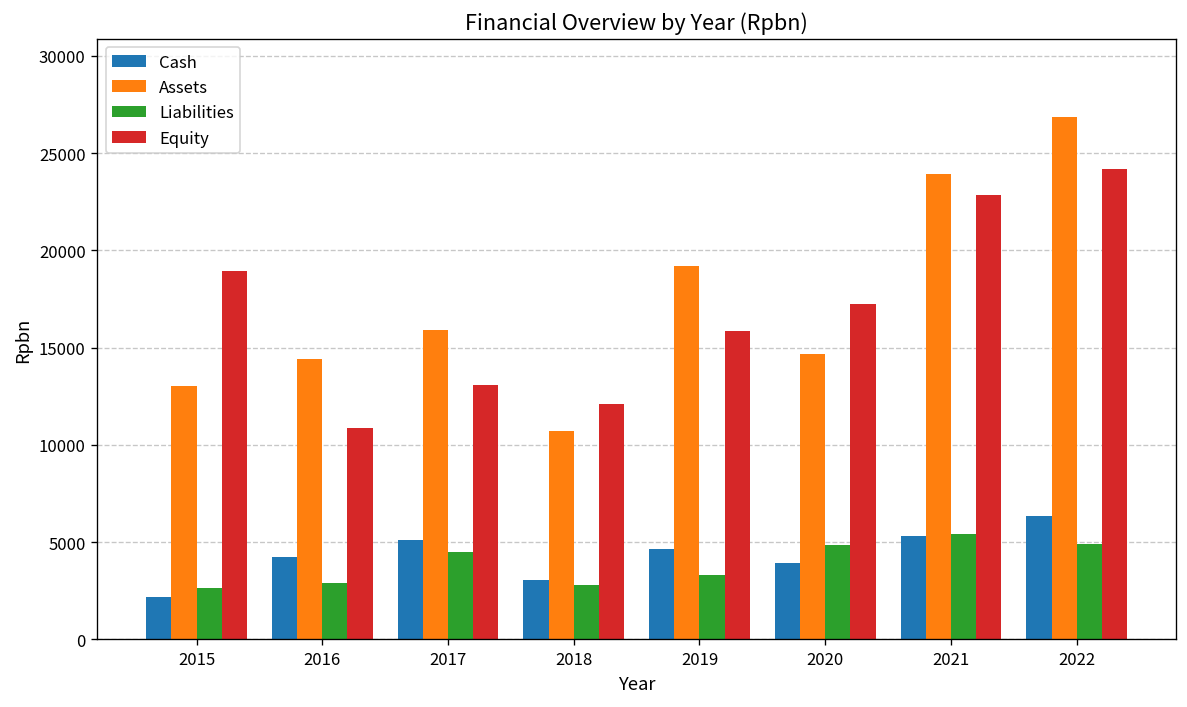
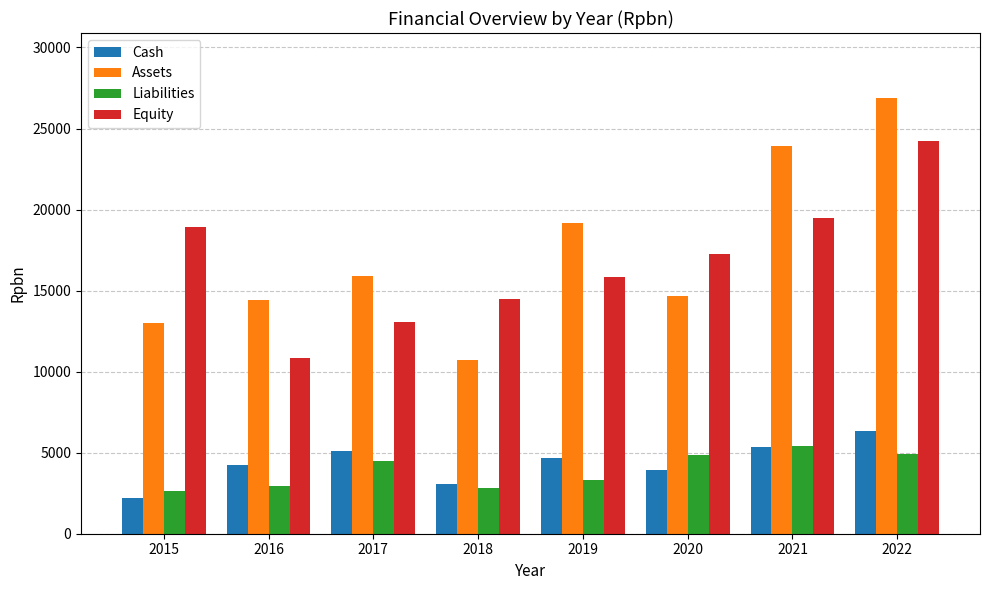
Equity, 2018: 12100 -> 14500
Equity, 2021: 22800 -> 19500
